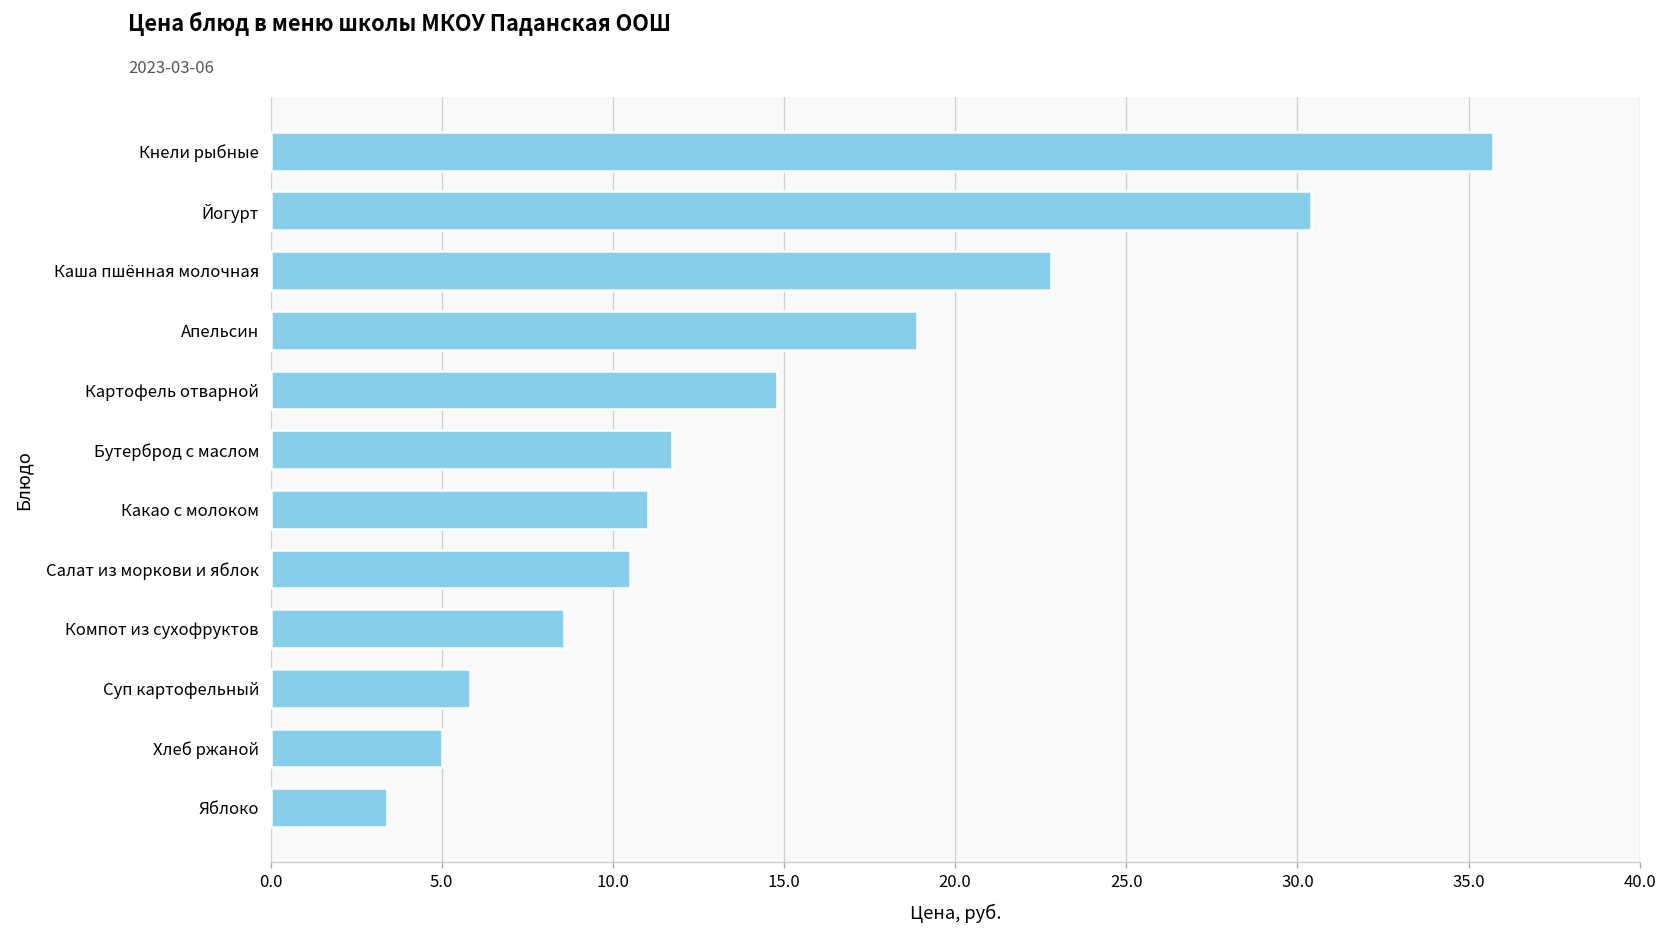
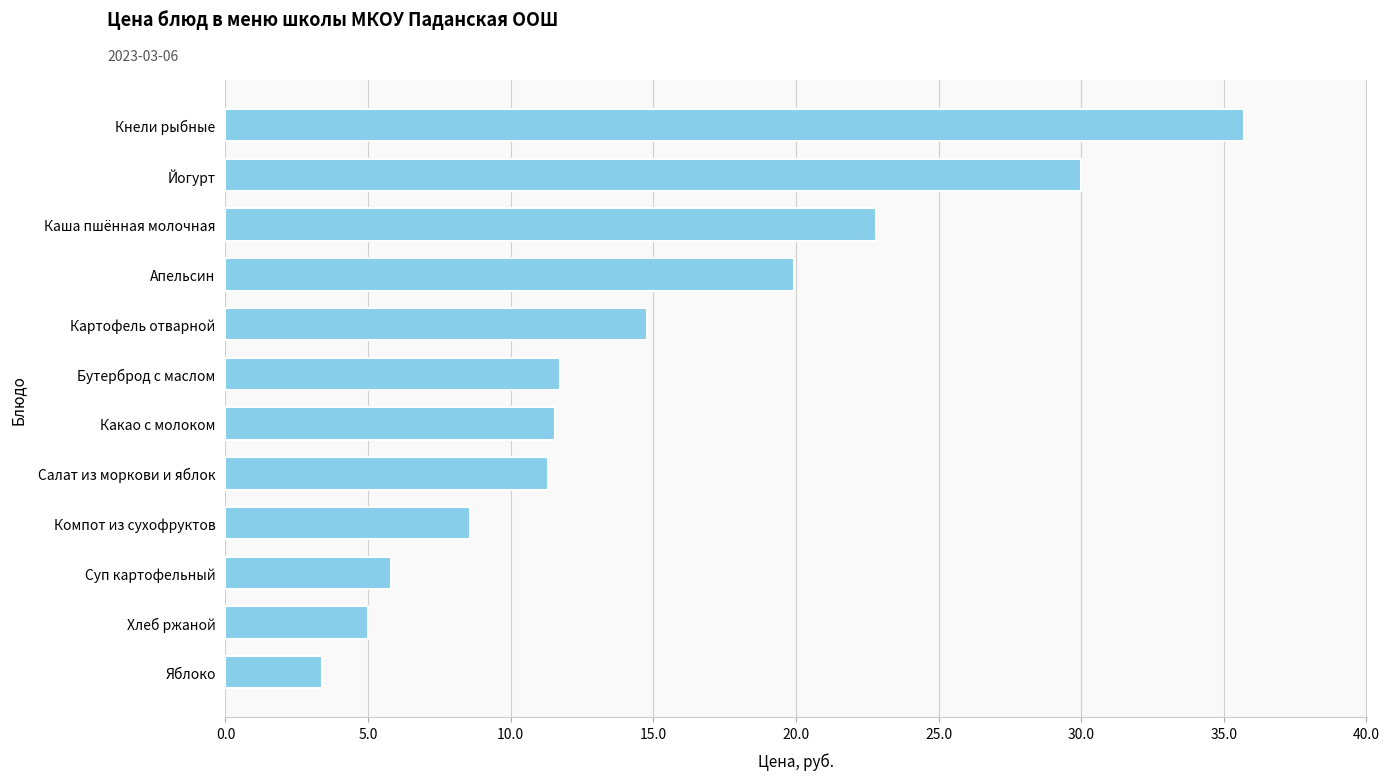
Йогурт: 30.4 -> 30.0
Апельсин: 18.9 -> 19.9
Какао с молоком: 11.0 -> 11.6
Салат из моркови и яблок: 10.5 -> 11.3
